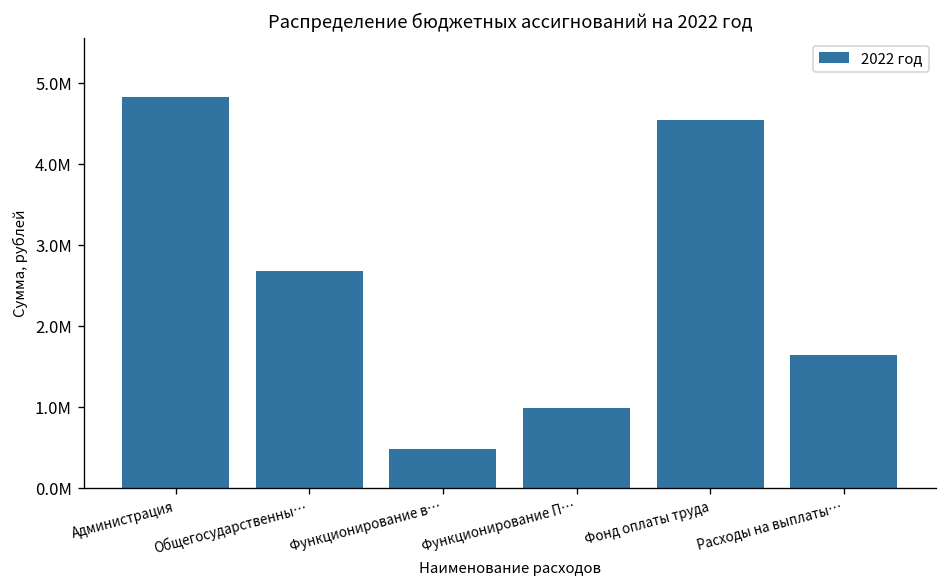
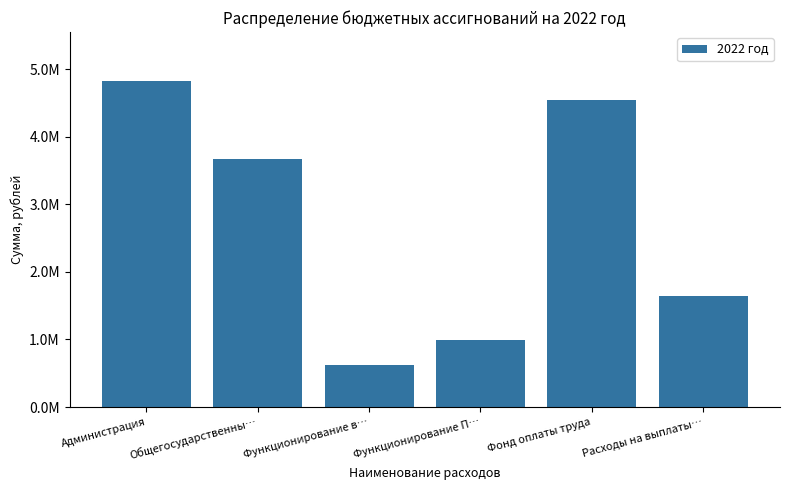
Общегосударственны…: 2700000 -> 3700000
Функционирование в…: 500000 -> 600000
